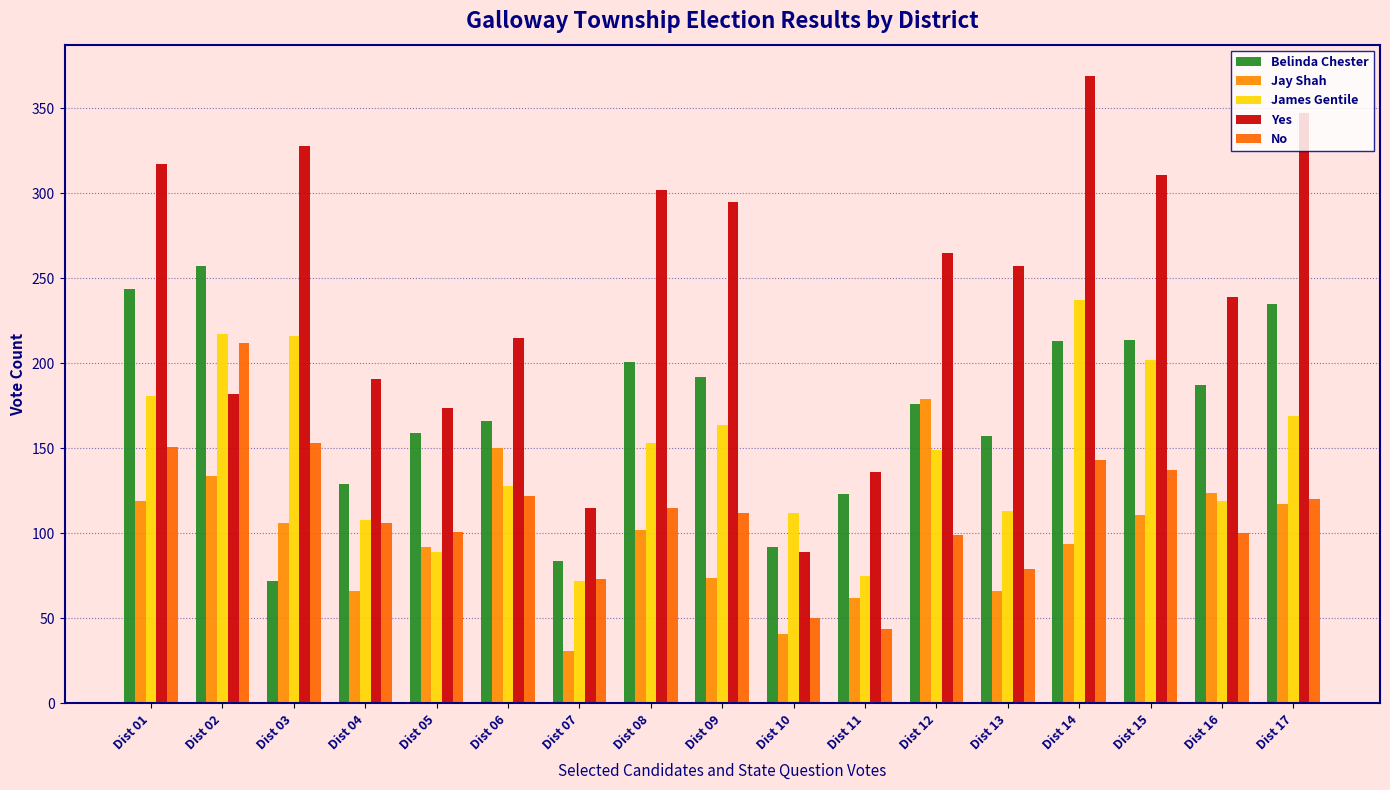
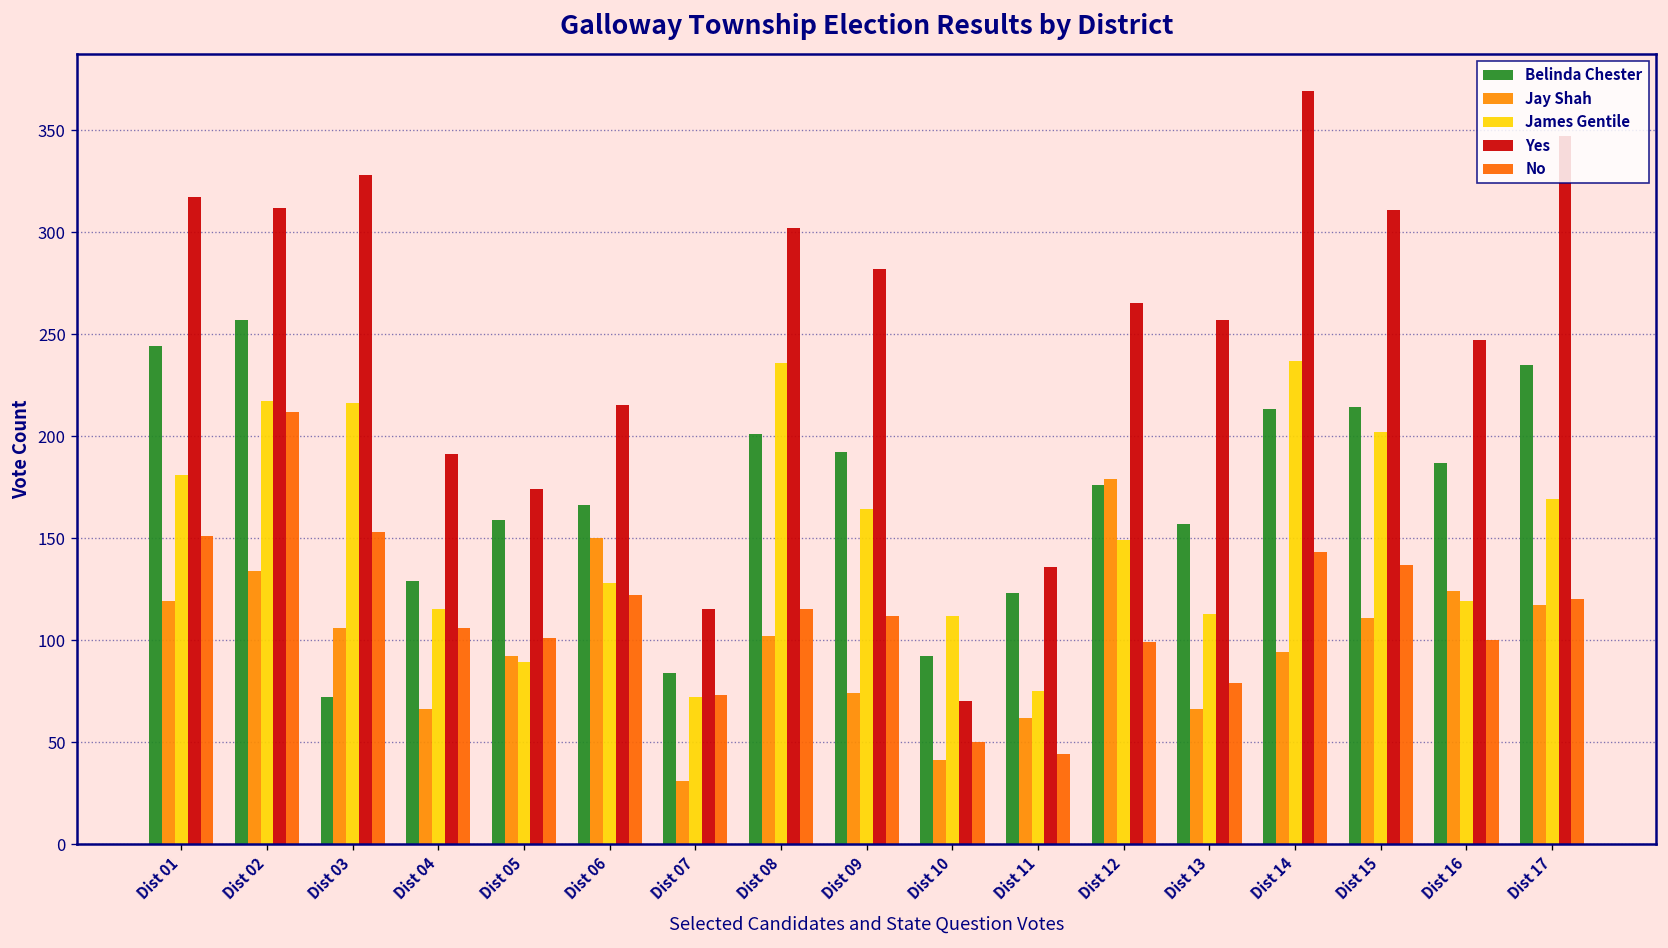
Yes, Dist 02: 182 -> 312
James Gentile, Dist 04: 108 -> 115
James Gentile, Dist 08: 153 -> 236
Yes, Dist 09: 295 -> 282
Yes, Dist 10: 89 -> 70
Yes, Dist 16: 239 -> 247
